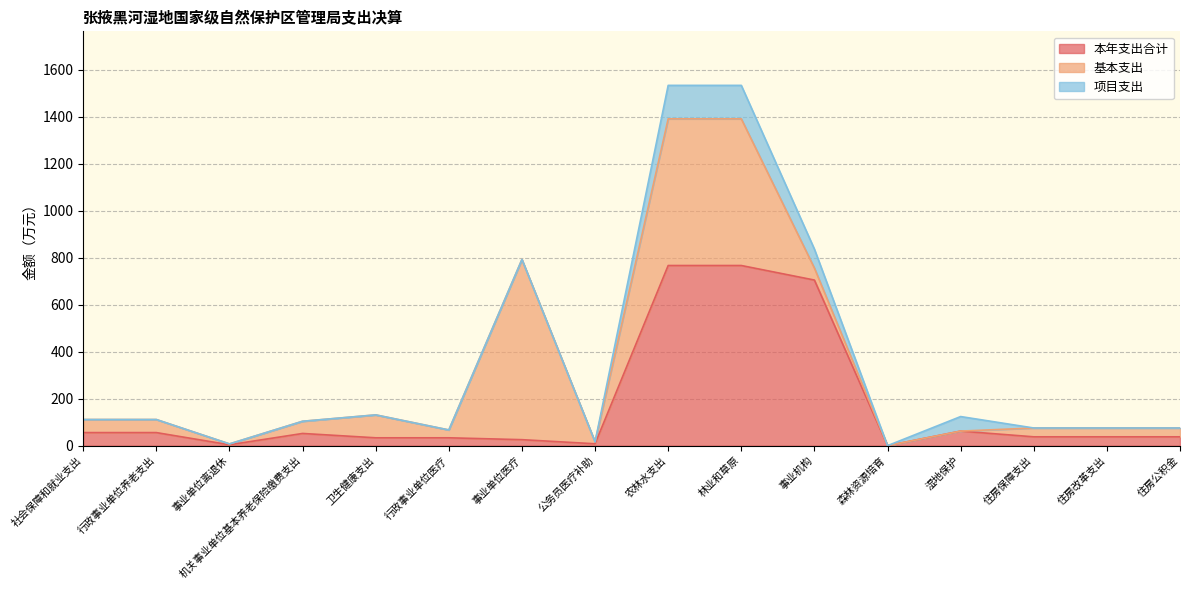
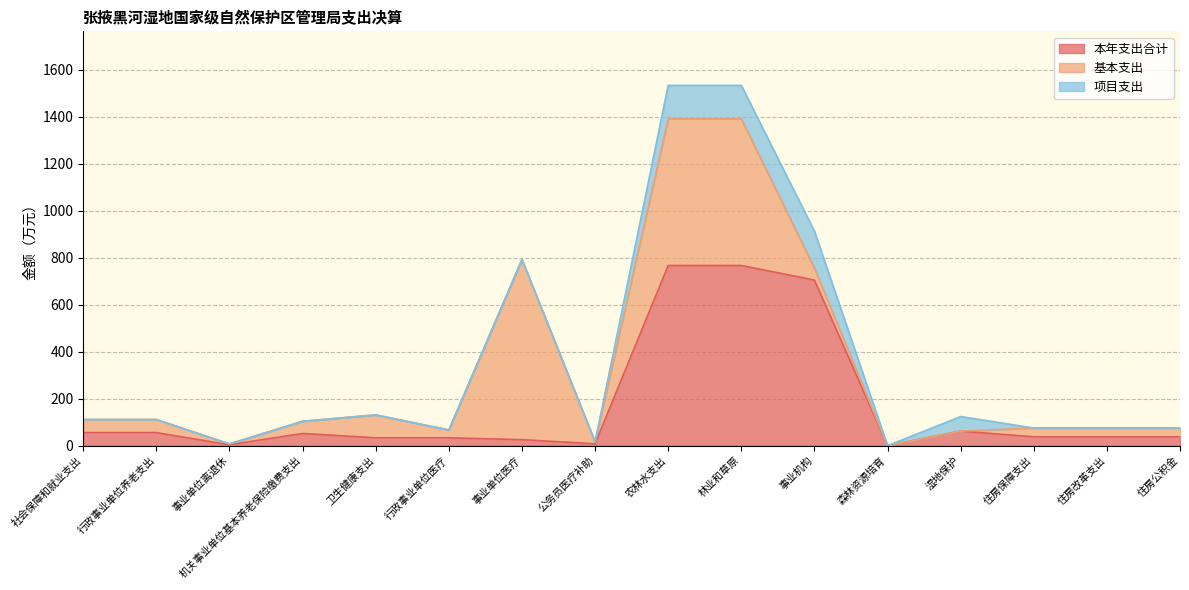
项目支出, 事业机构: 80 -> 160
